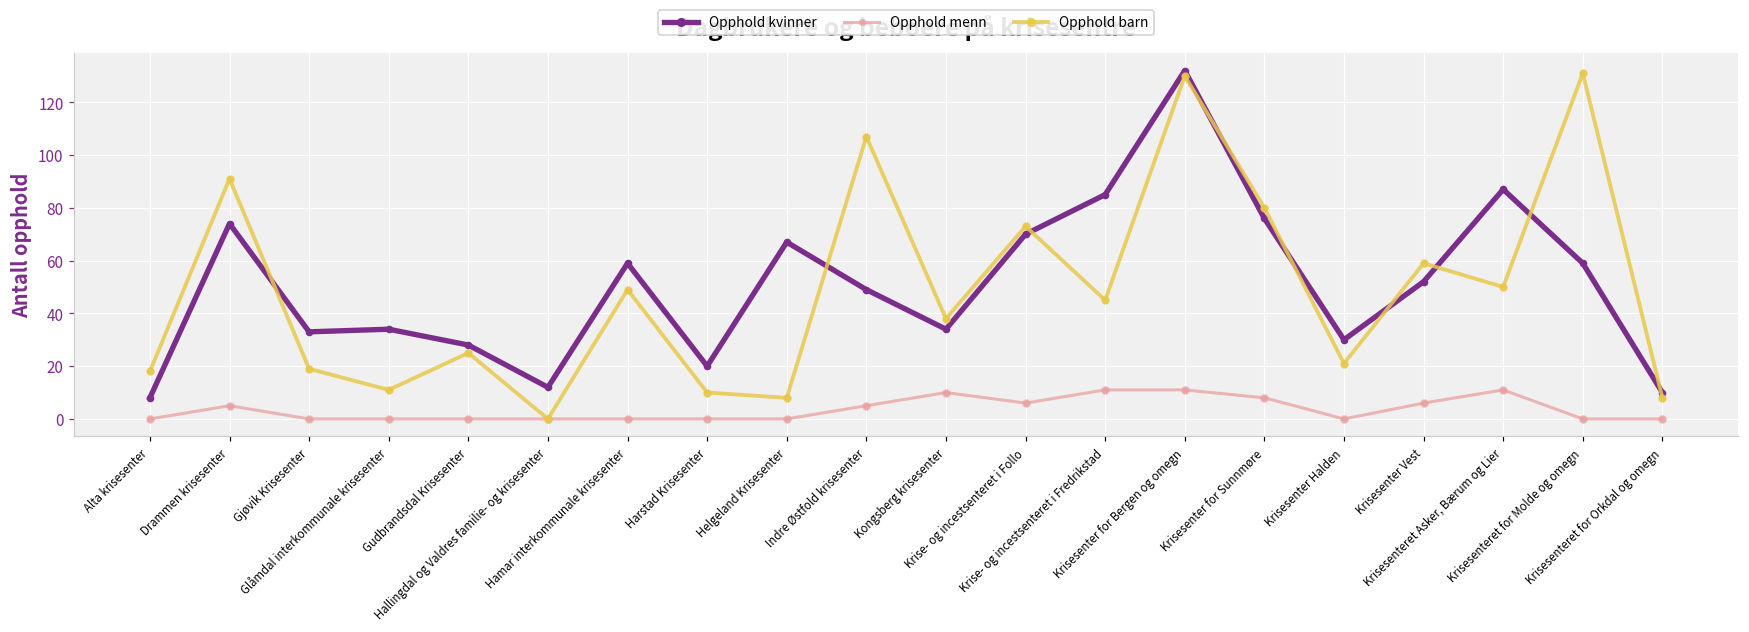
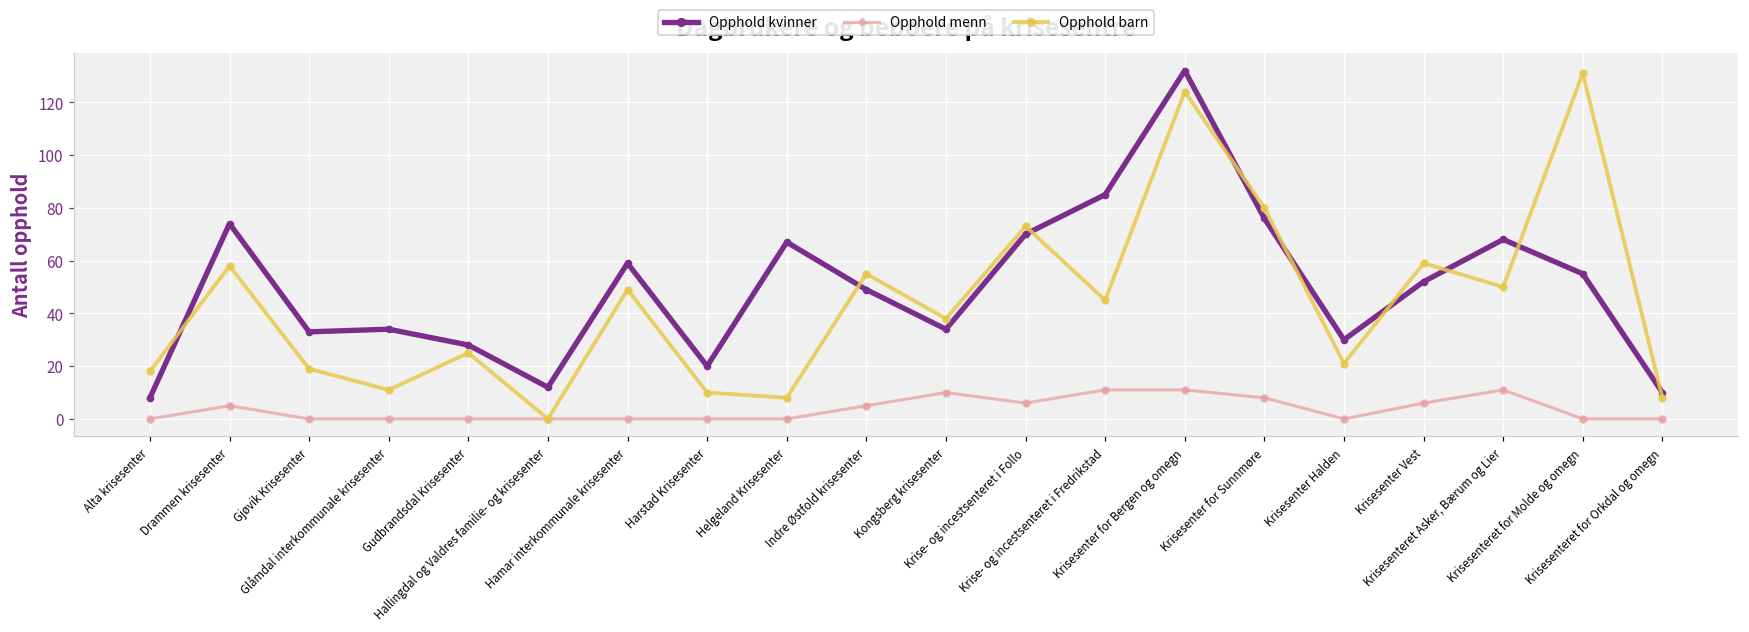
Opphold barn, Drammen krisesenter: 91 -> 58
Opphold barn, Indre Østfold krisesenter: 107 -> 55
Opphold barn, Krisesenter for Bergen og omegn: 130 -> 124
Opphold kvinner, Krisesenteret Asker, Bærum og Lier: 87 -> 68
Opphold kvinner, Krisesenteret for Molde og omegn: 59 -> 55
